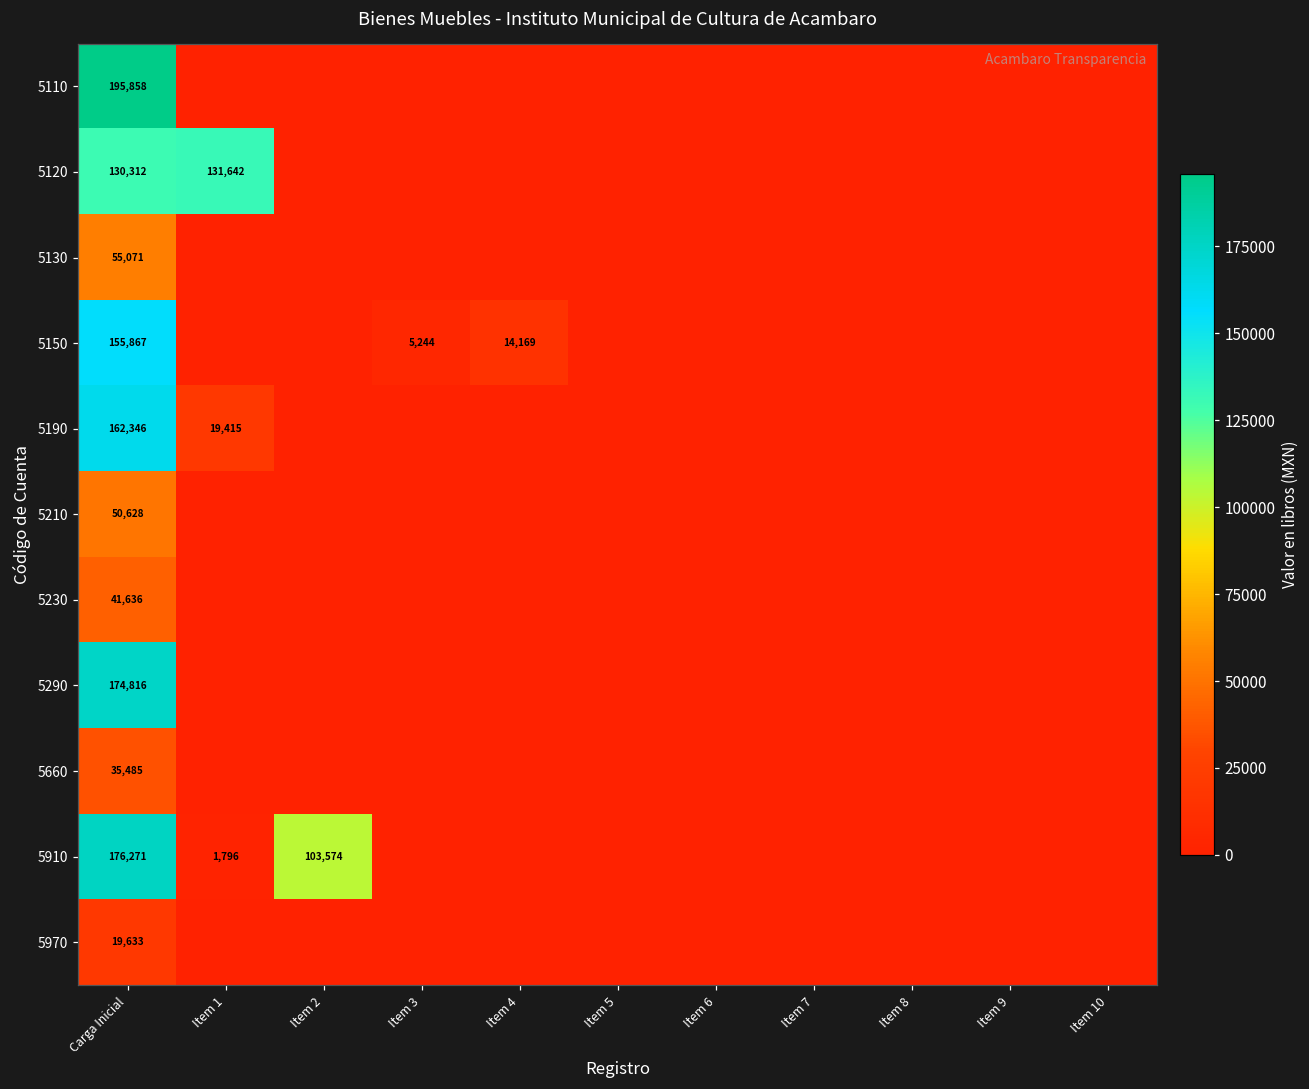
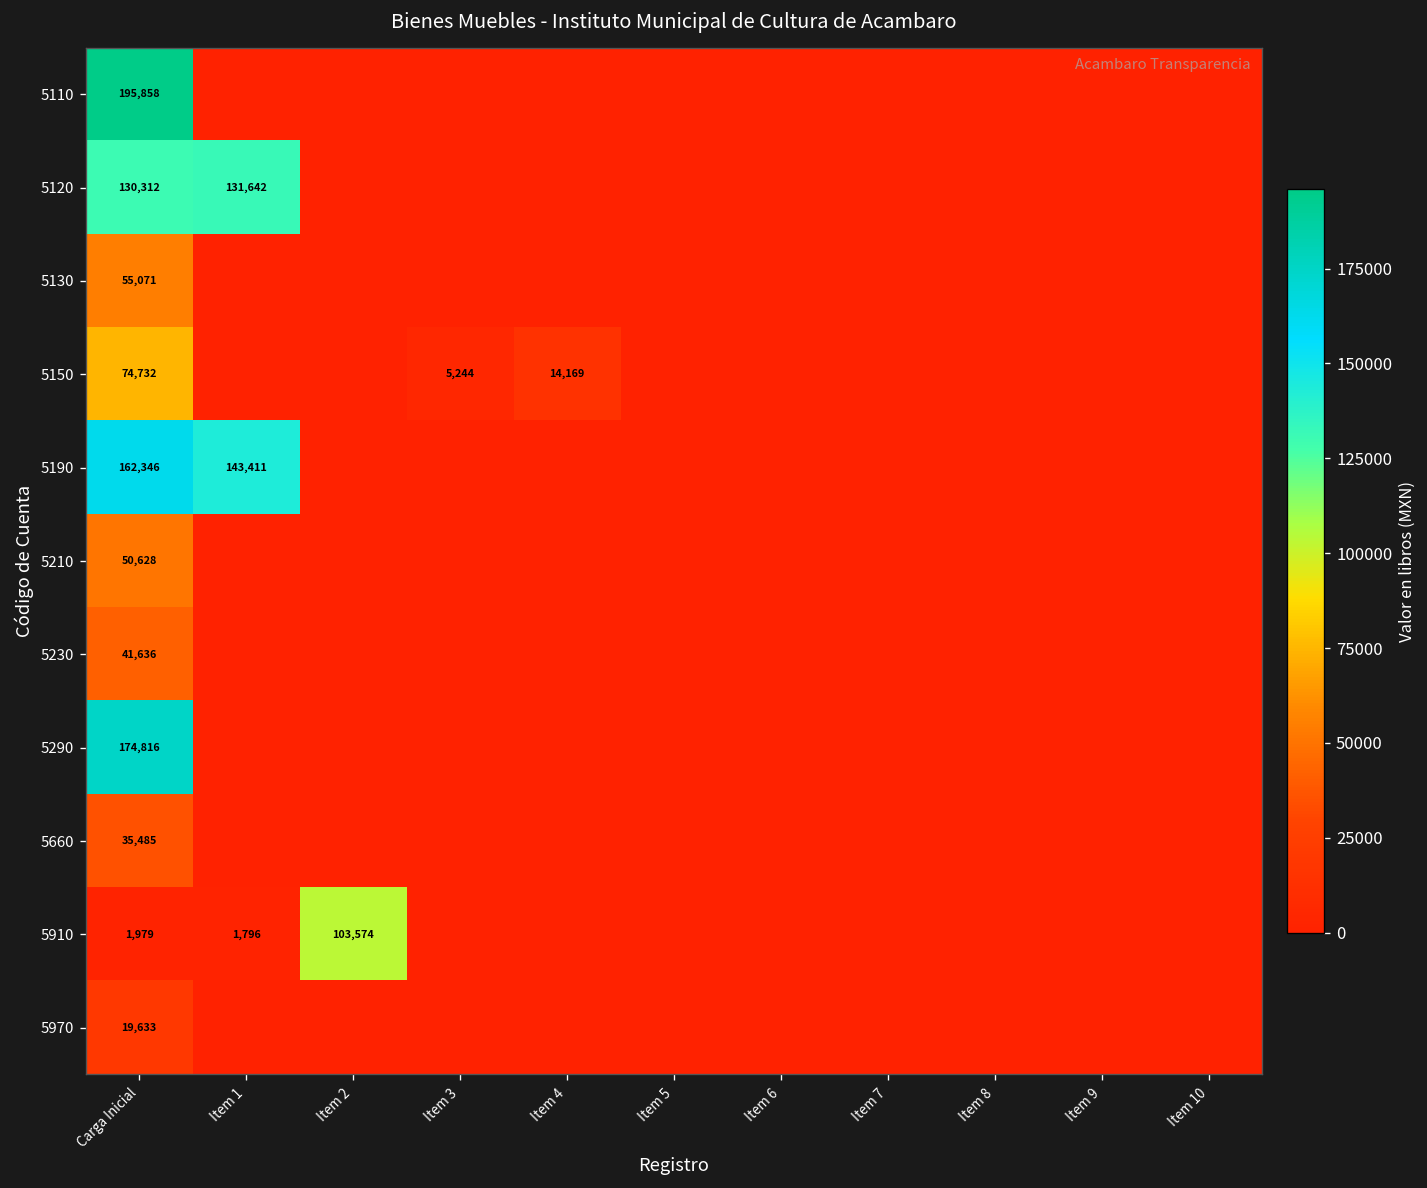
5150, Carga Inicial: 155,867 -> 74,732
5190, Item 1: 19,415 -> 143,411
5910, Carga Inicial: 176,271 -> 1,979
